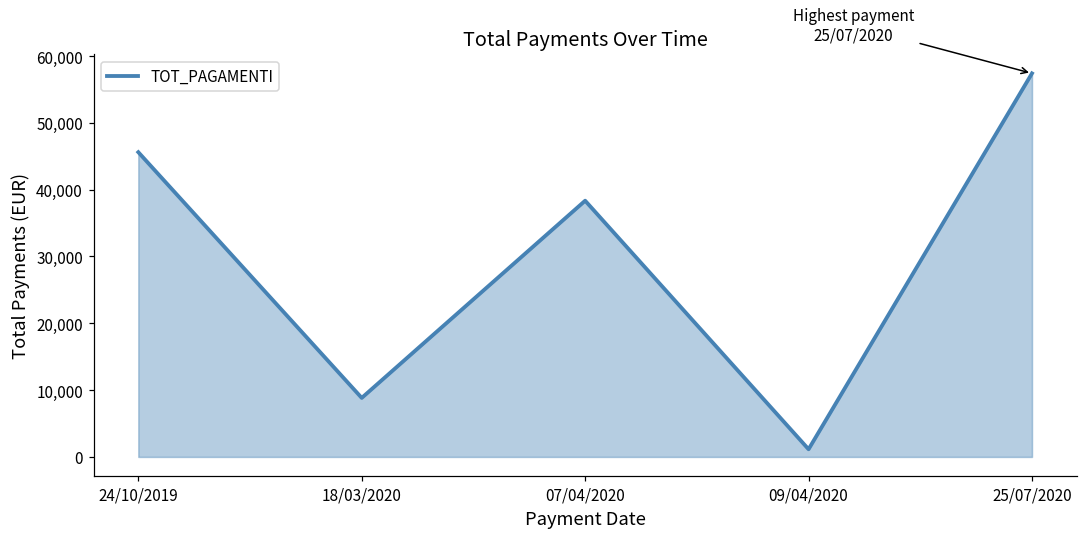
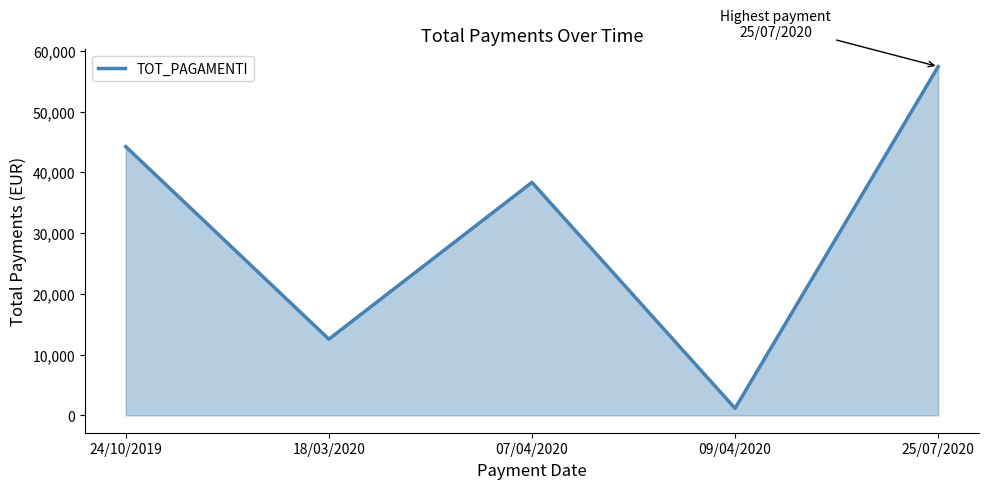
24/10/2019: 46,000 -> 44,000
18/03/2020: 9,000 -> 13,000
